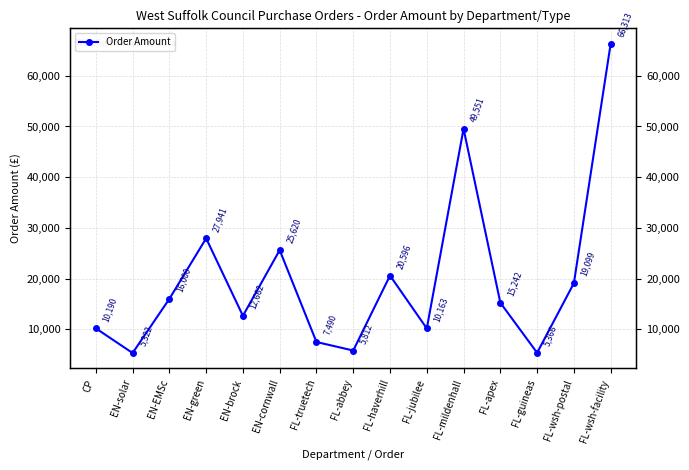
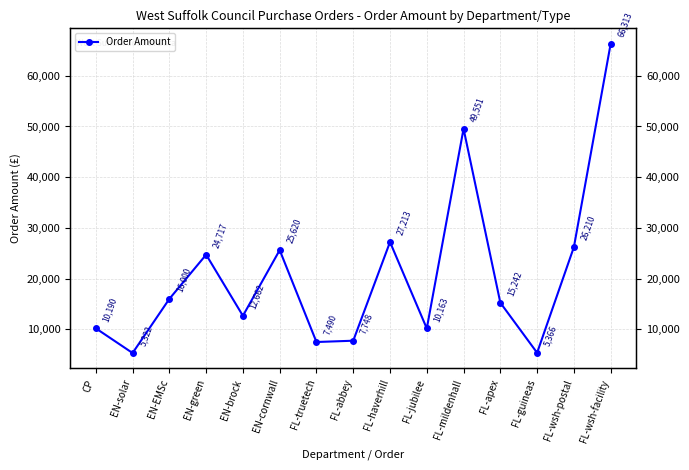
EN-green: 27,941 -> 24,717
FL-abbey: 5,812 -> 7,748
FL-haverhill: 20,596 -> 27,213
FL-wsh-postal: 19,099 -> 26,210
